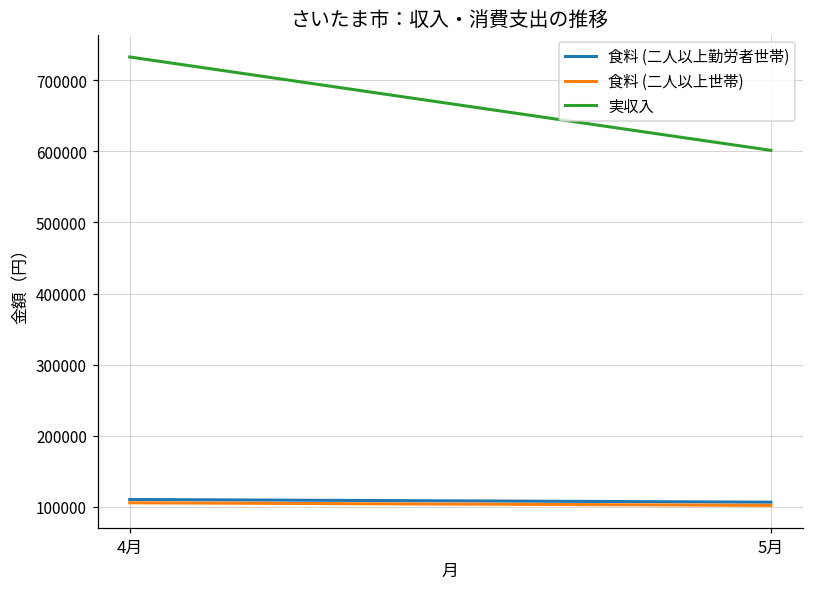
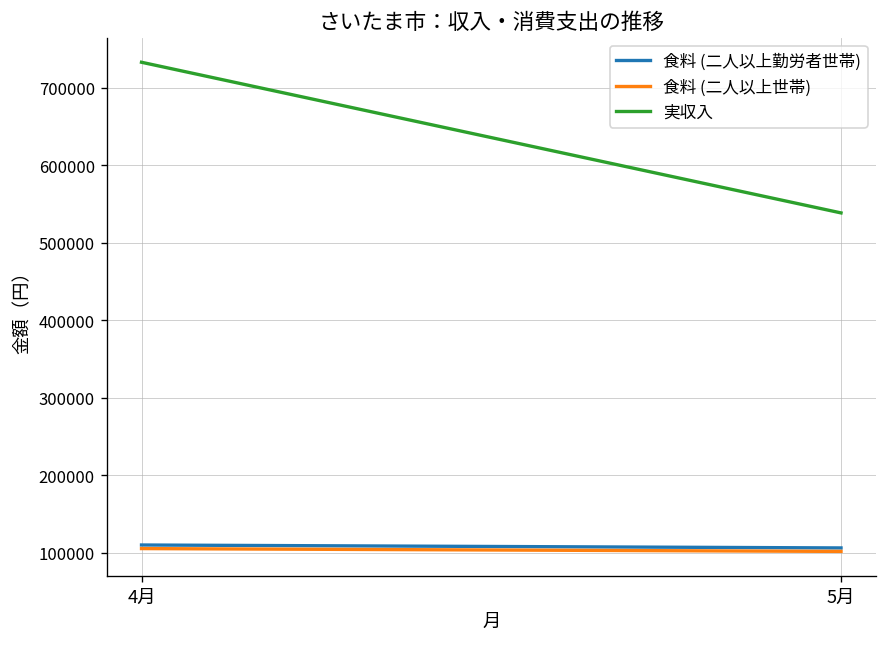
実収入, 5月: 600000 -> 540000
